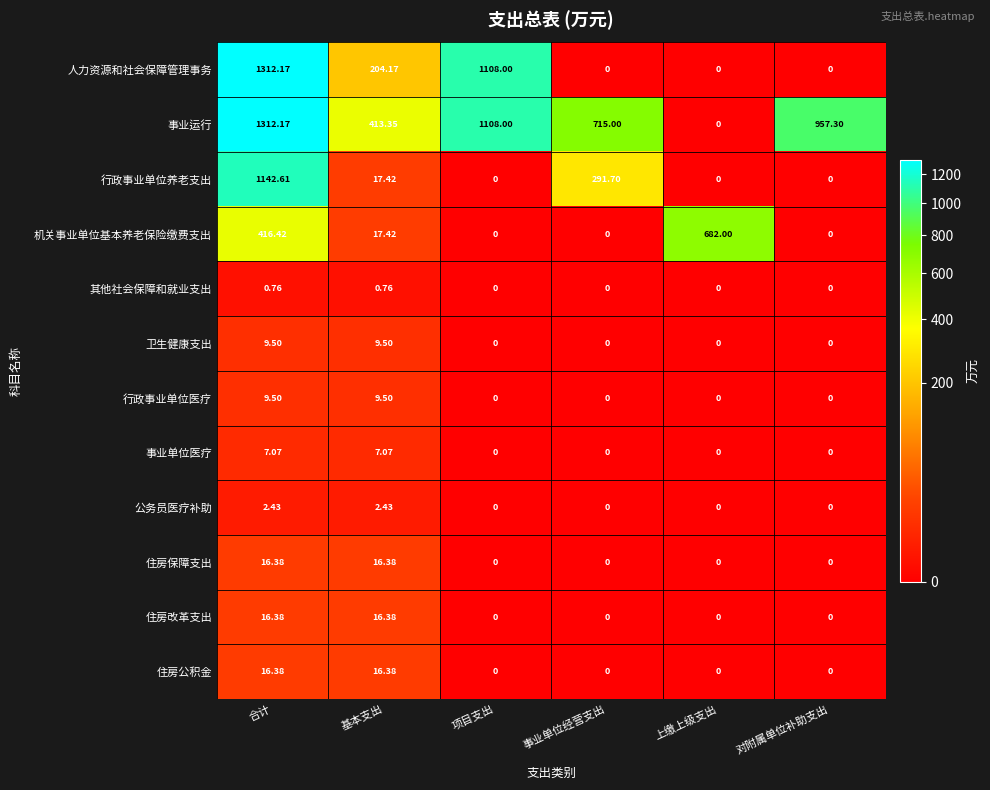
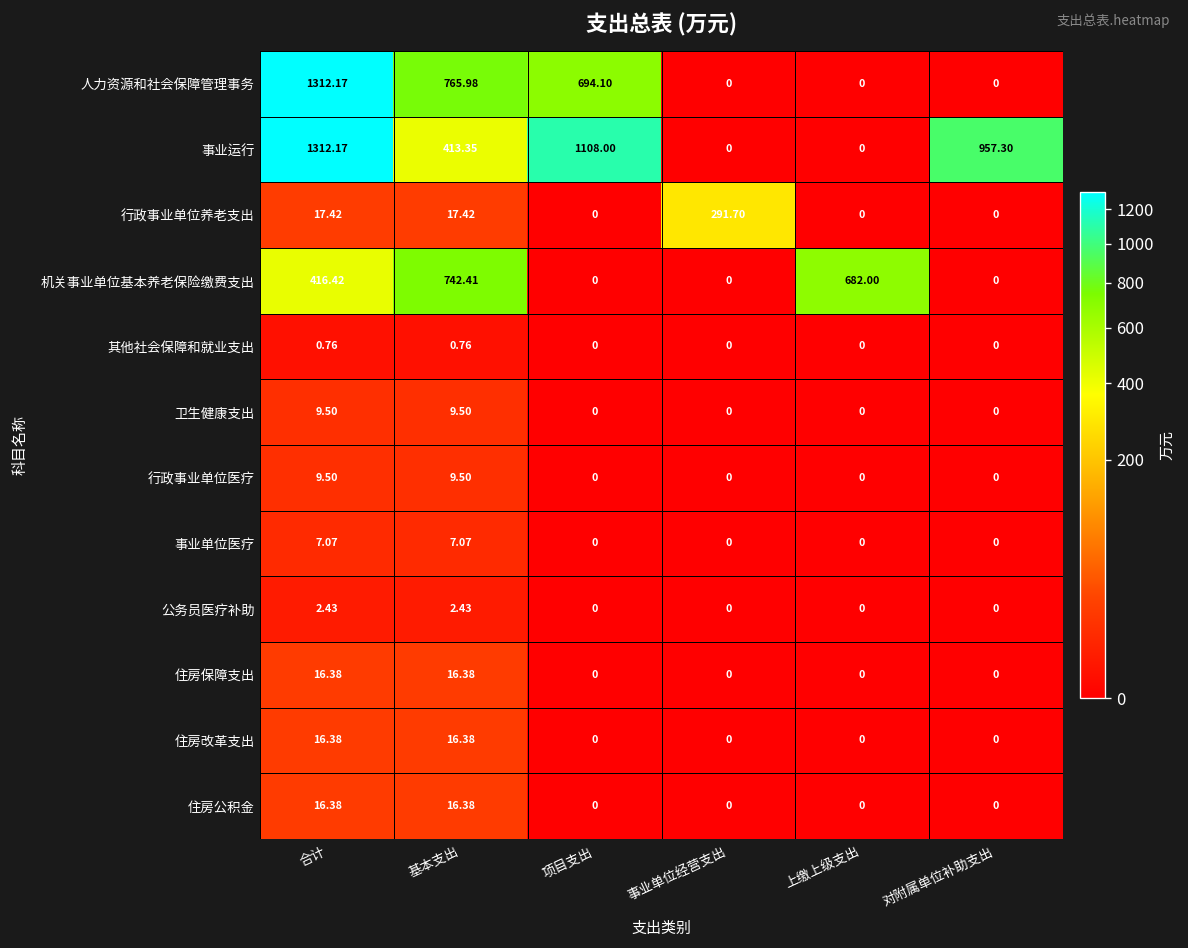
人力资源和社会保障管理事务, 基本支出: 204.17 -> 765.98
人力资源和社会保障管理事务, 项目支出: 1108.00 -> 694.10
事业运行, 事业单位经营支出: 715.00 -> 0
行政事业单位养老支出, 合计: 1142.61 -> 17.42
机关事业单位基本养老保险缴费支出, 基本支出: 17.42 -> 742.41
